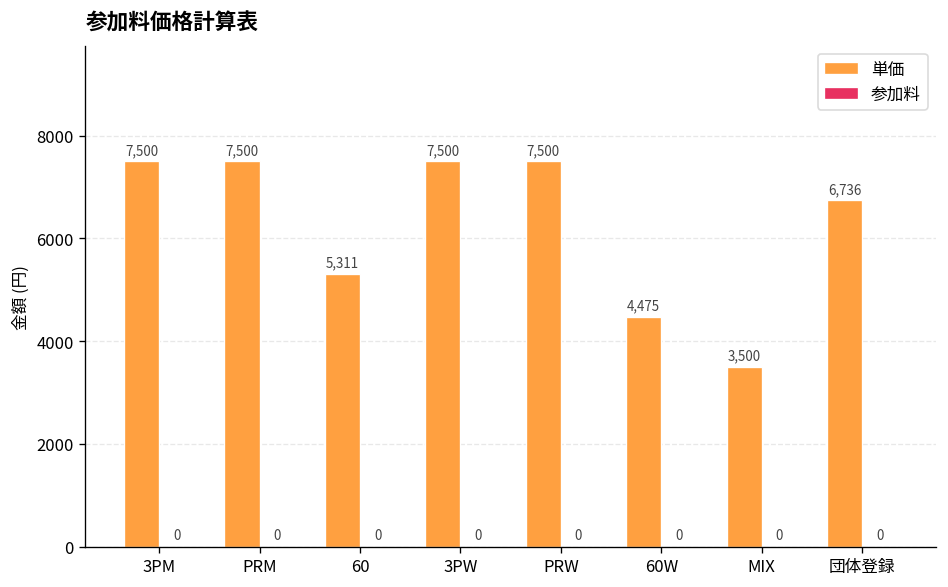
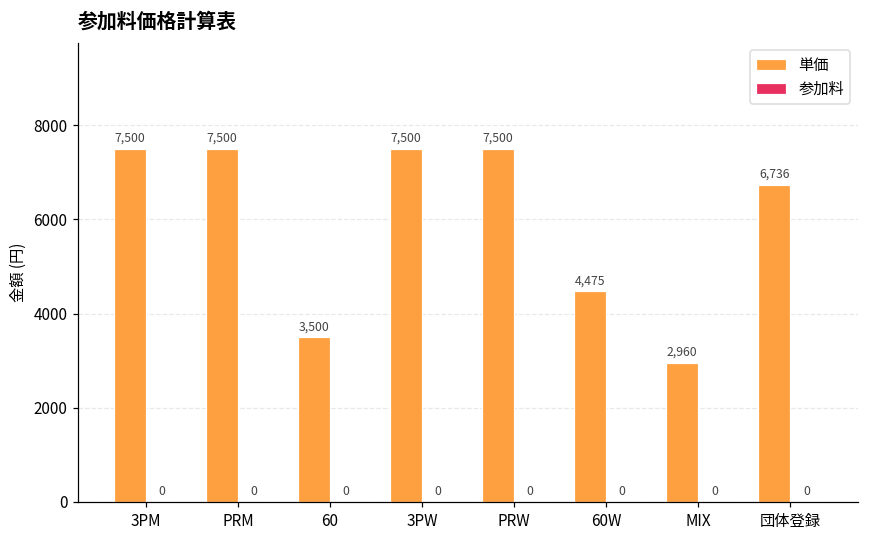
単価, 60: 5,311 -> 3,500
単価, MIX: 3,500 -> 2,960
